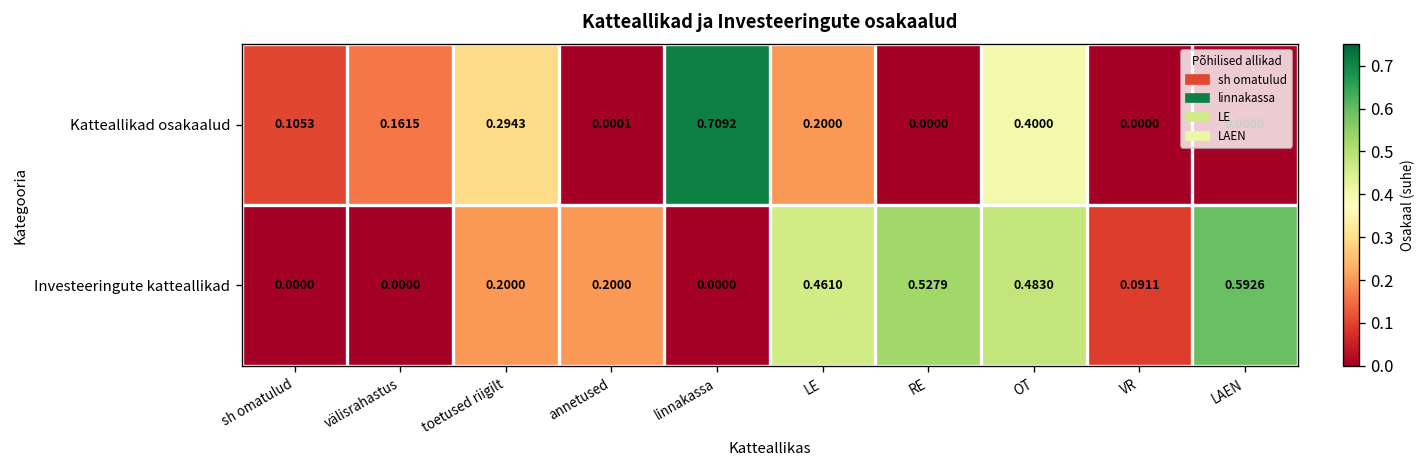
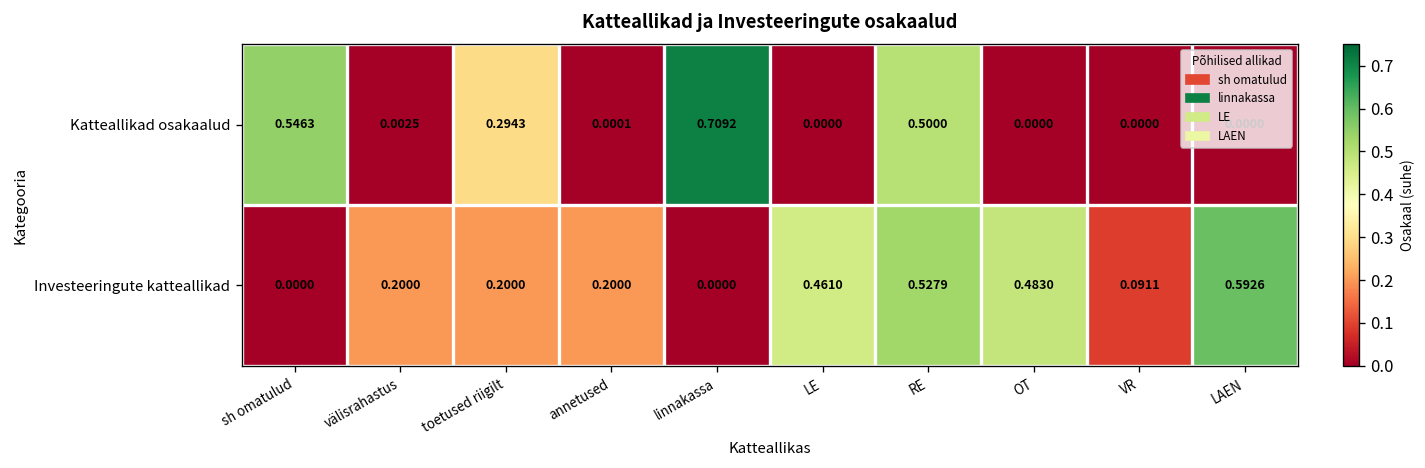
Katteallikad osakaalud, sh omatulud: 0.1053 -> 0.5463
Katteallikad osakaalud, välisrahastus: 0.1615 -> 0.0025
Katteallikad osakaalud, LE: 0.2000 -> 0.0000
Katteallikad osakaalud, RE: 0.0000 -> 0.5000
Katteallikad osakaalud, OT: 0.4000 -> 0.0000
Investeeringute katteallikad, välisrahastus: 0.0000 -> 0.2000
